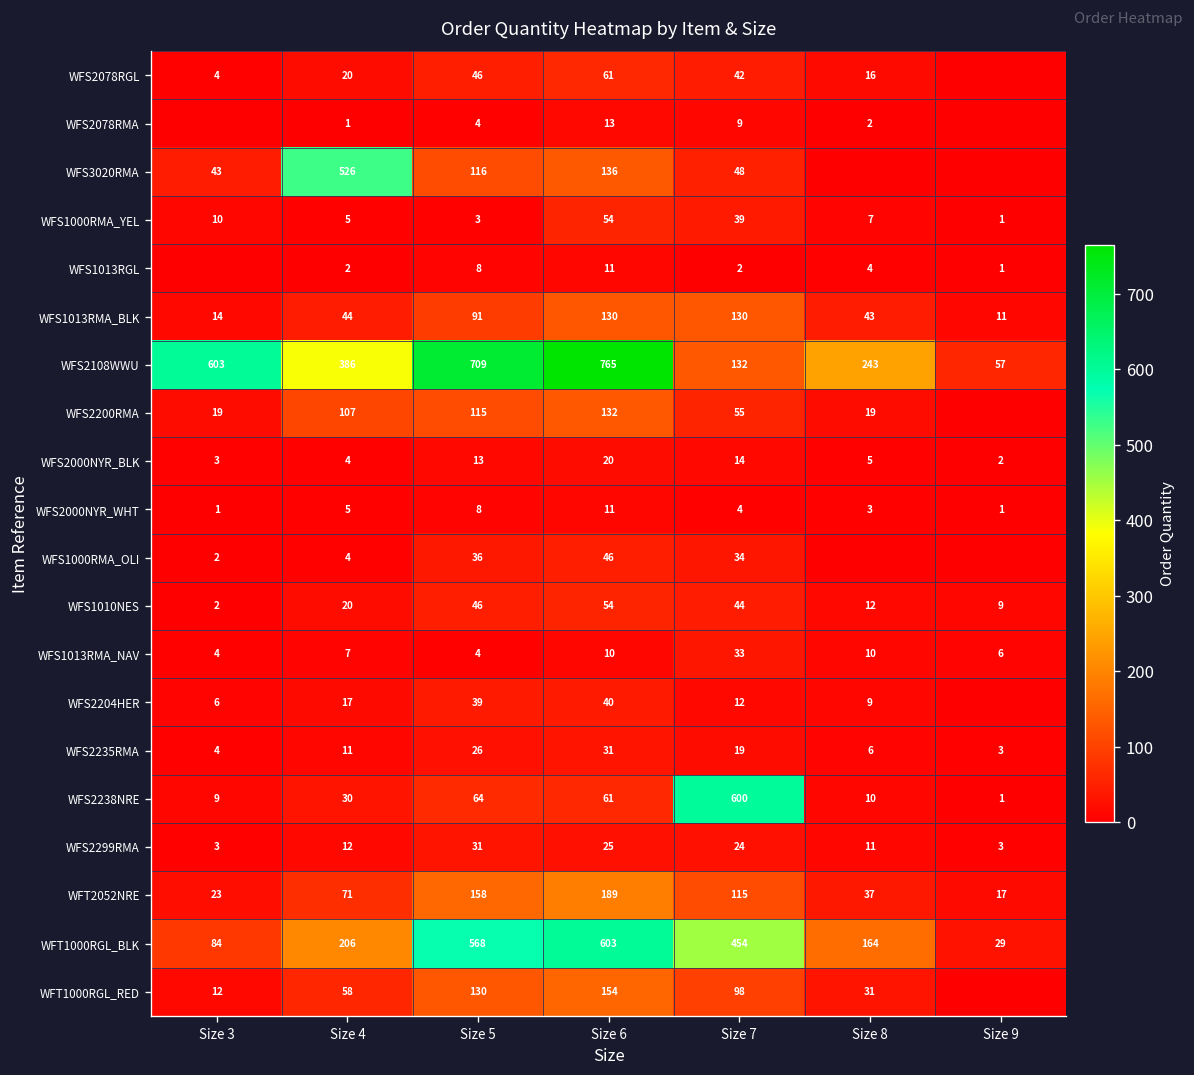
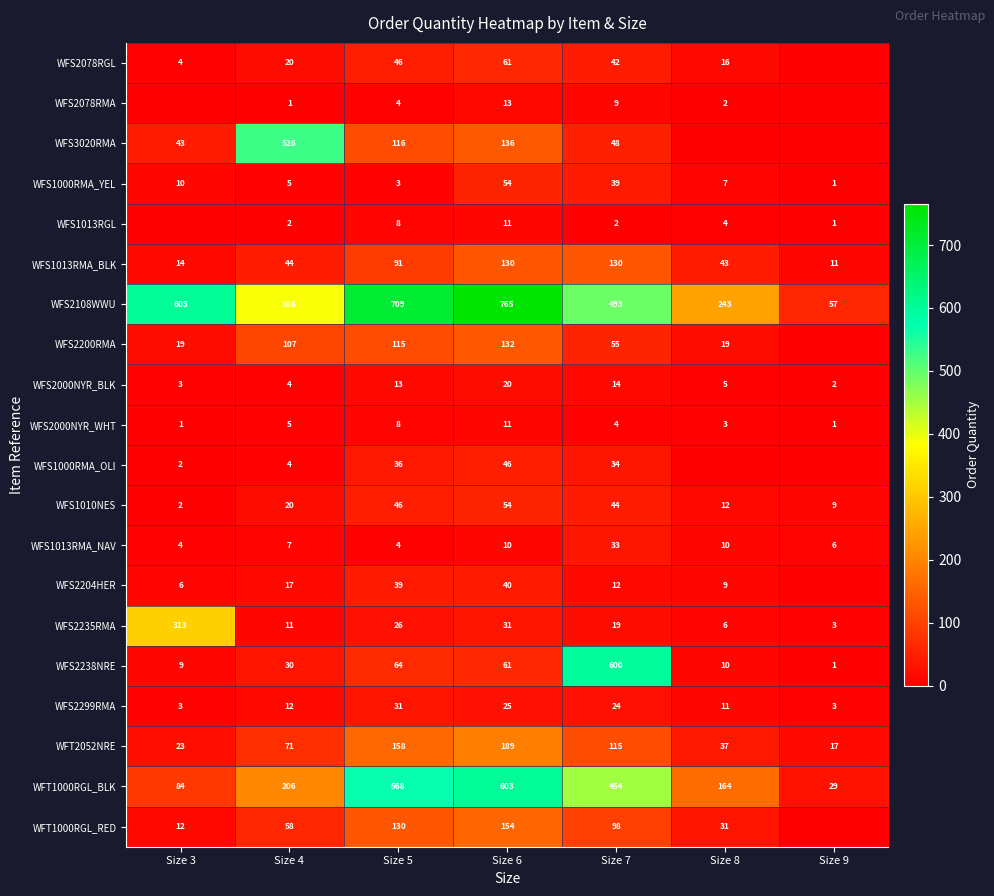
WFS2108WWU, Size 7: 132 -> 493
WFS2235RMA, Size 3: 4 -> 313
